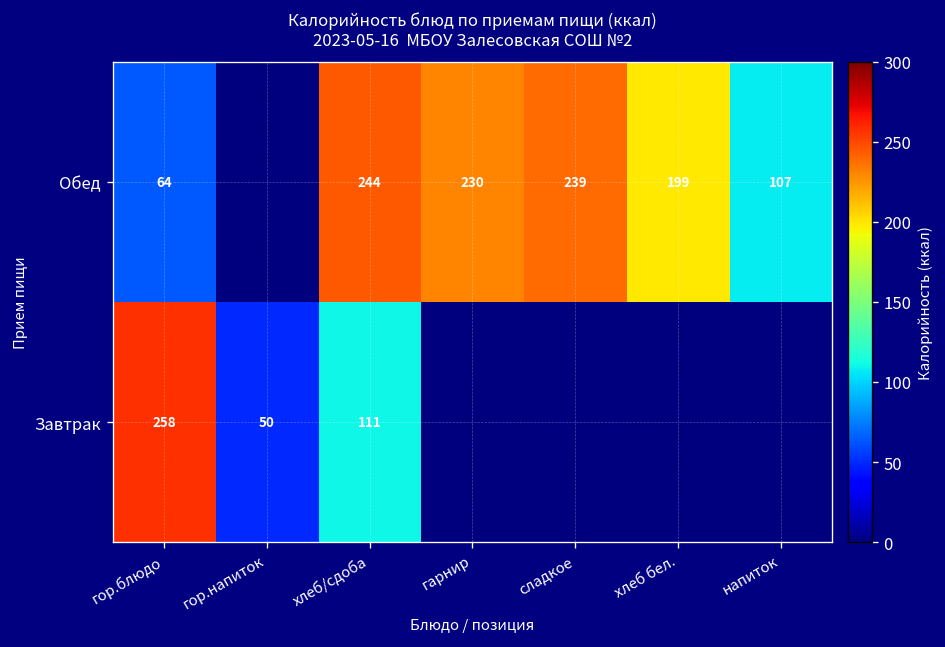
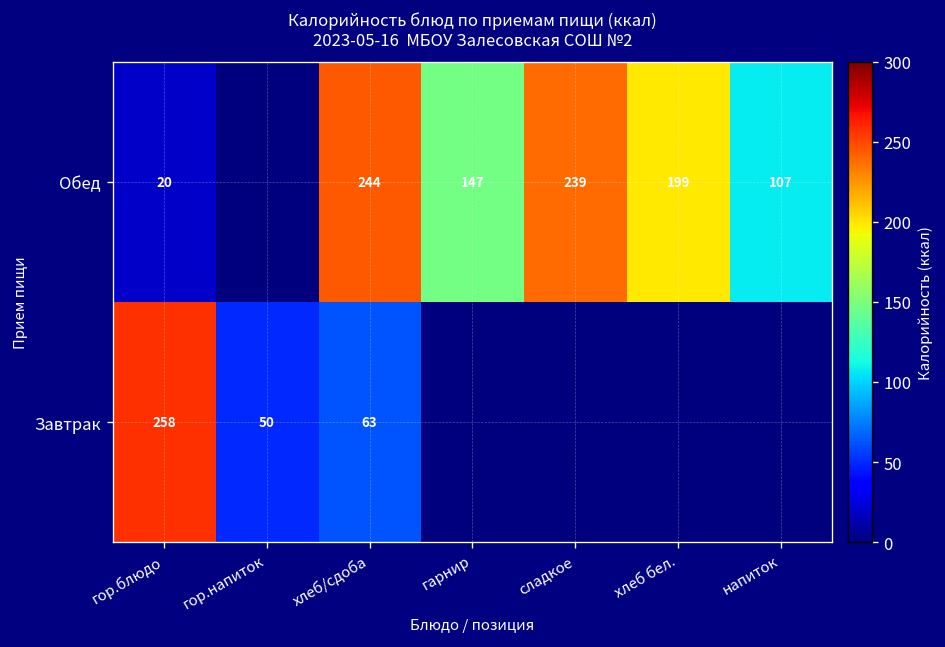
Обед, гор.блюдо: 64 -> 20
Обед, гарнир: 230 -> 147
Завтрак, хлеб/сдоба: 111 -> 63
